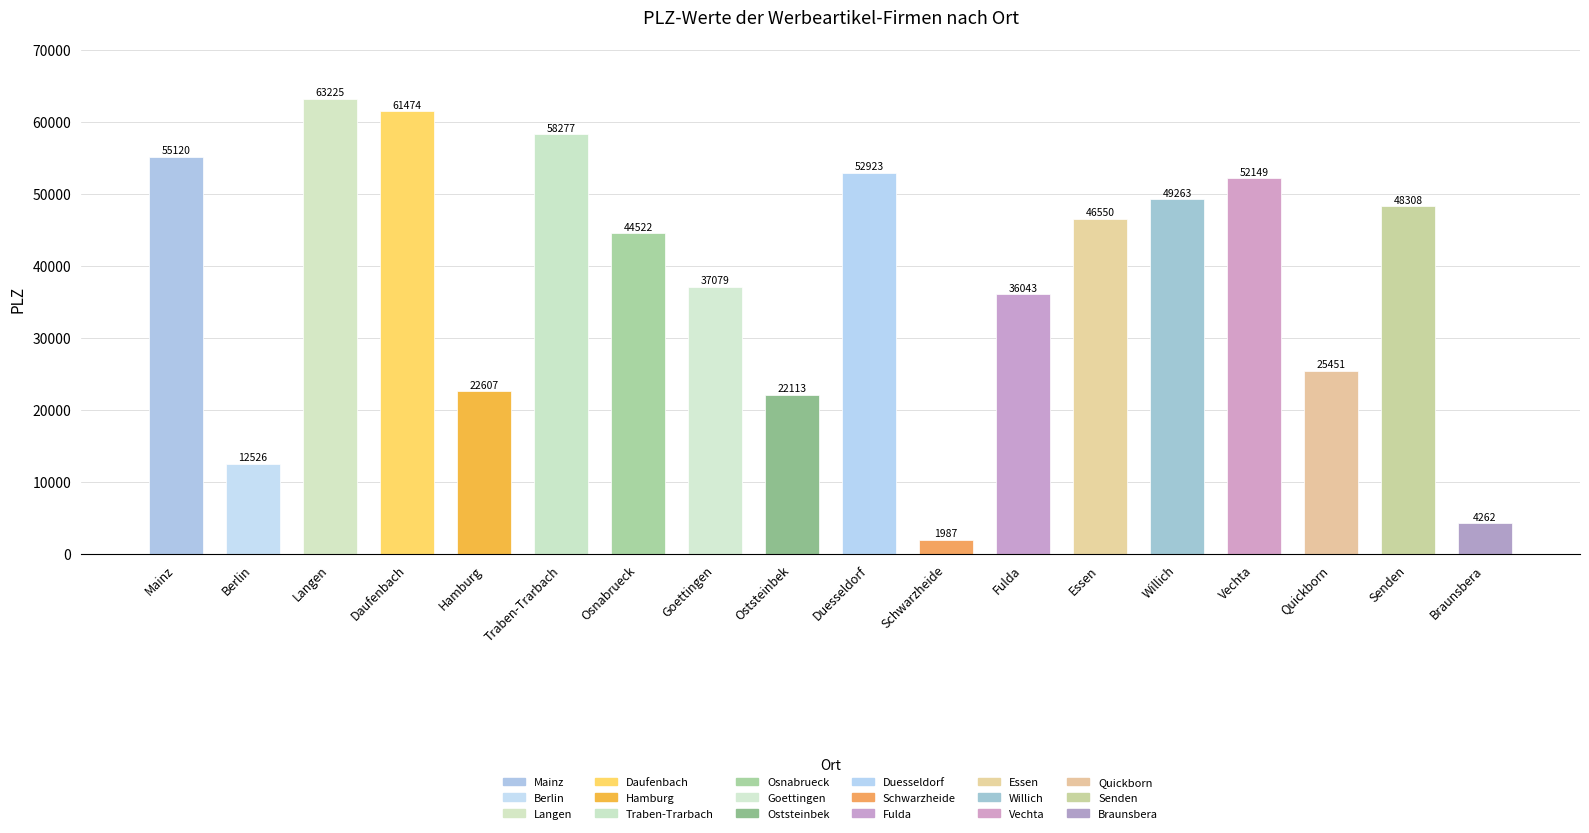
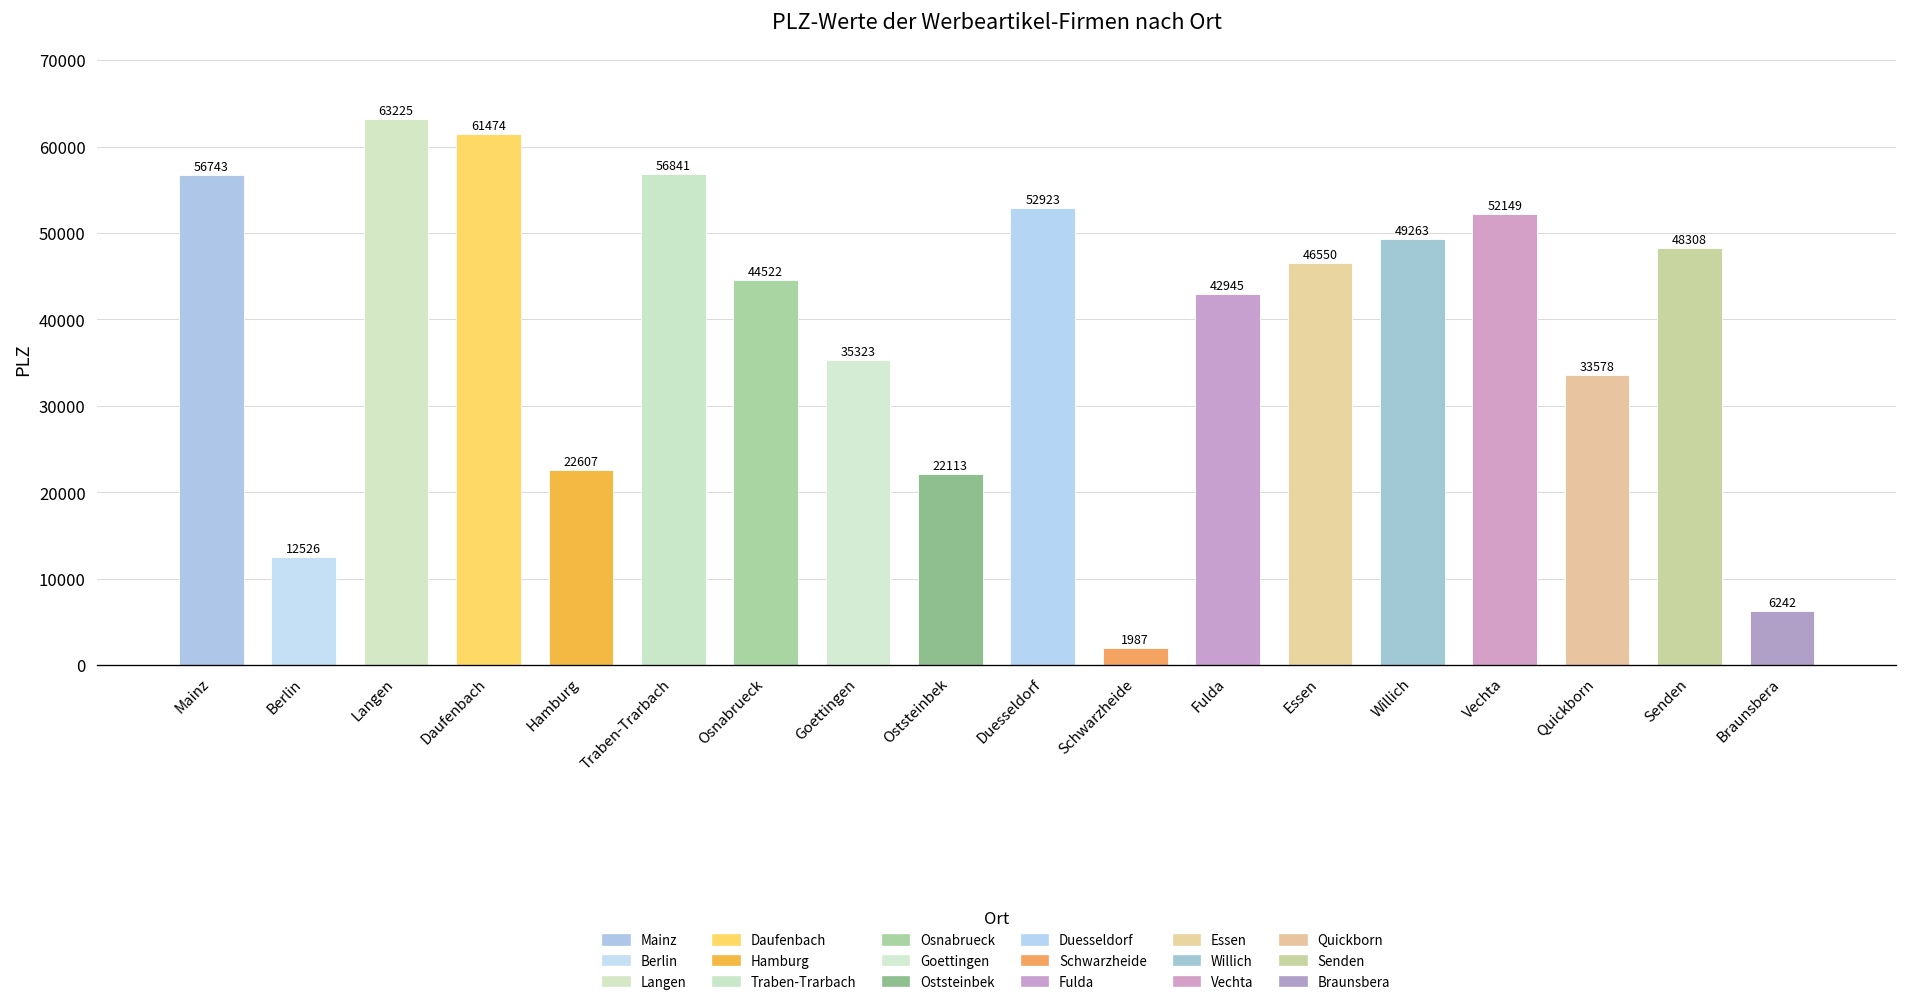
Mainz: 55120 -> 56743
Traben-Trarbach: 58277 -> 56841
Goettingen: 37079 -> 35323
Fulda: 36043 -> 42945
Quickborn: 25451 -> 33578
Braunsbera: 4262 -> 6242
